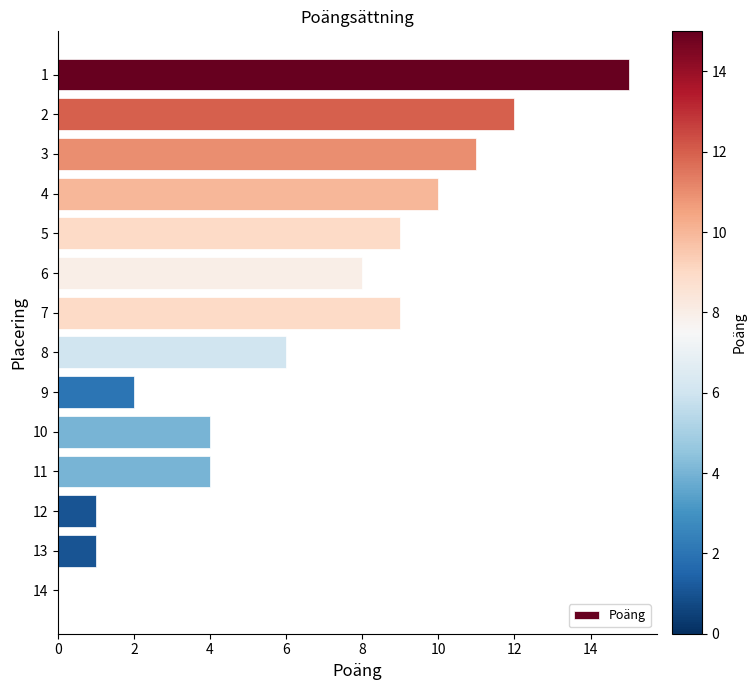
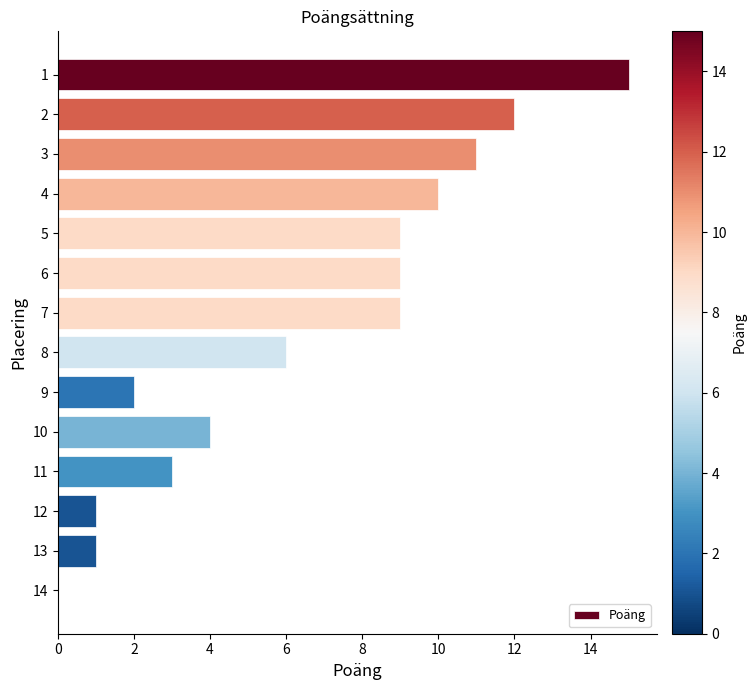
6: 8 -> 9
11: 4 -> 3
